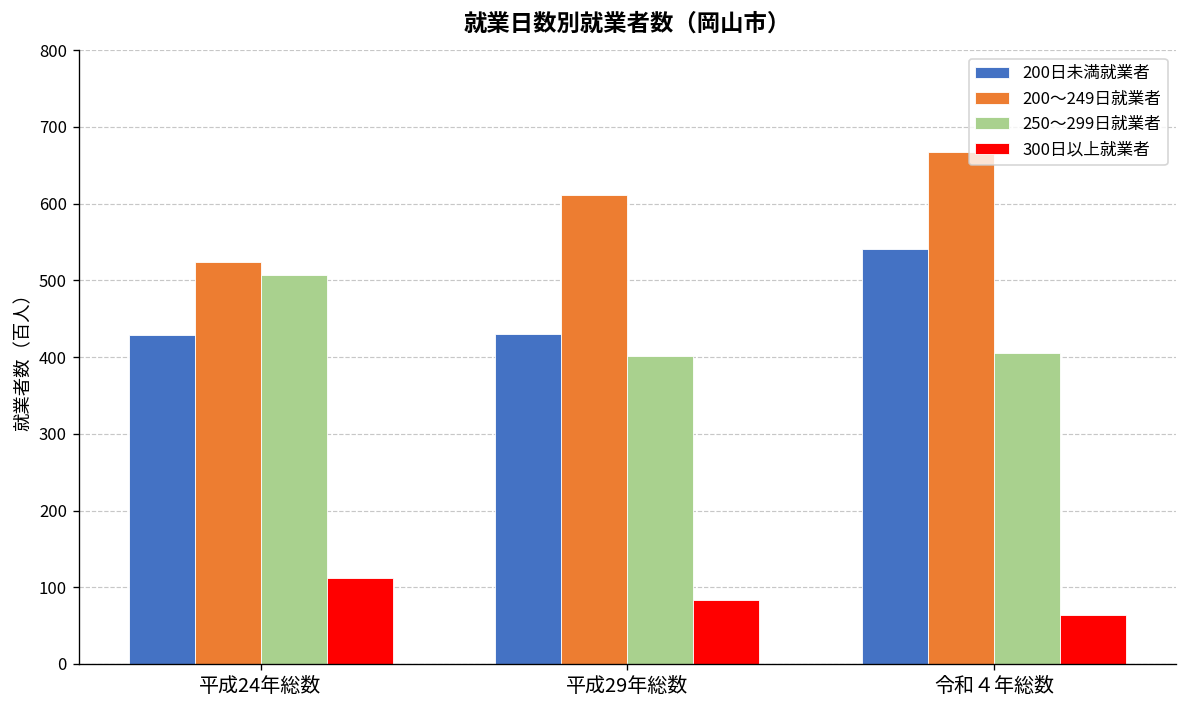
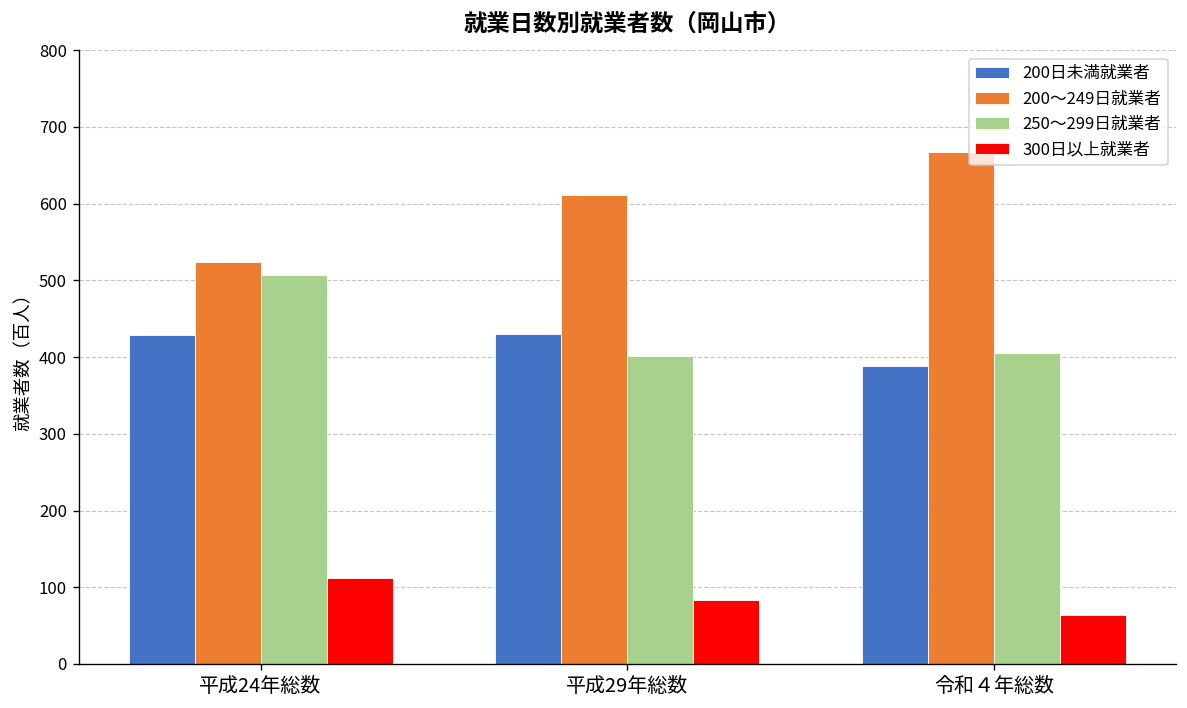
200日未満就業者, 令和４年総数: 540 -> 390
